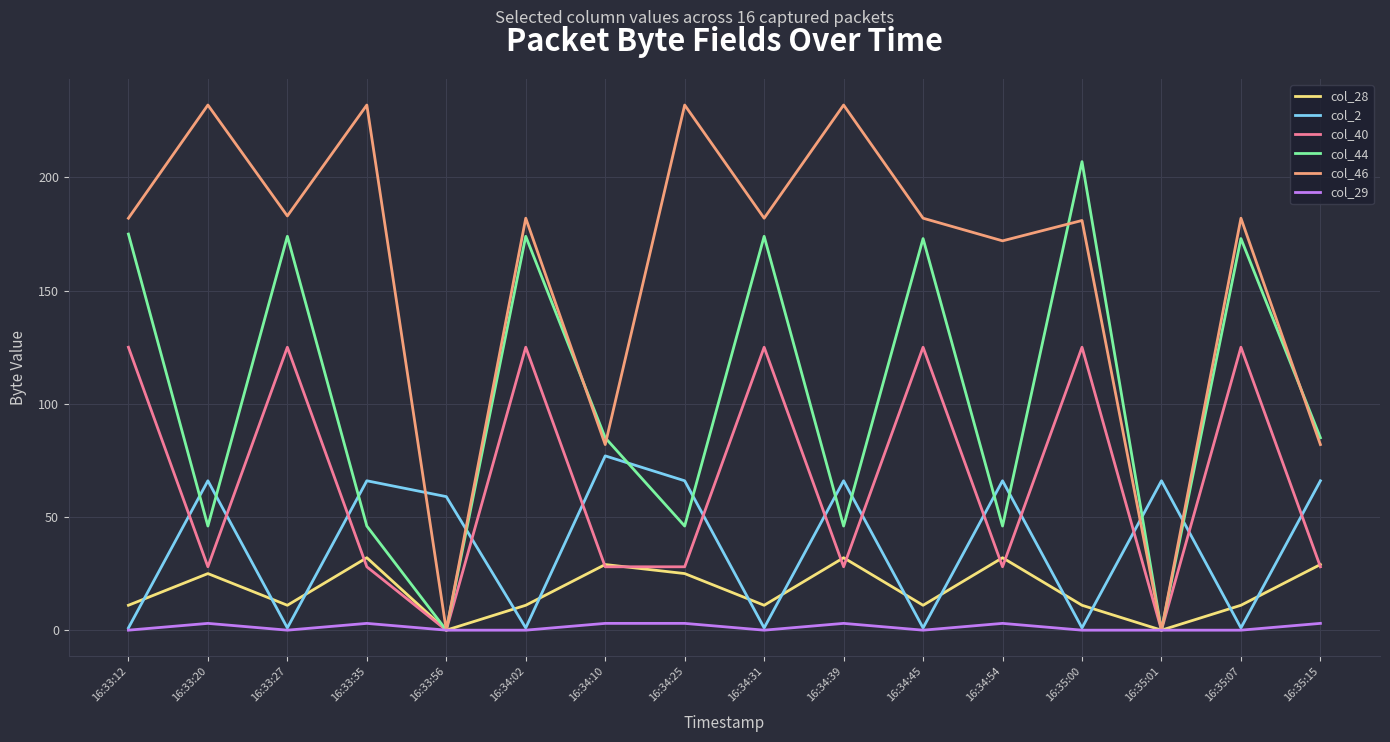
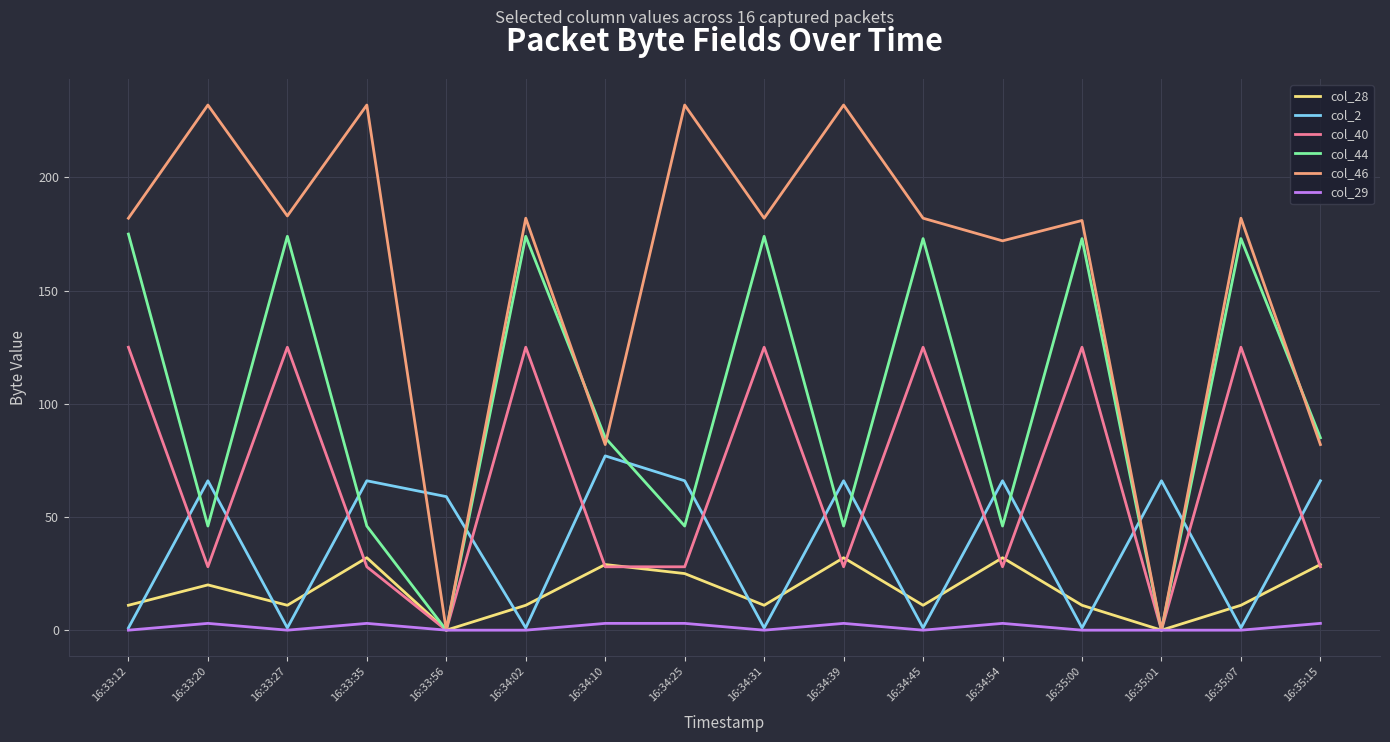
col_28, 16:33:20: 25 -> 20
col_44, 16:35:00: 207 -> 173
